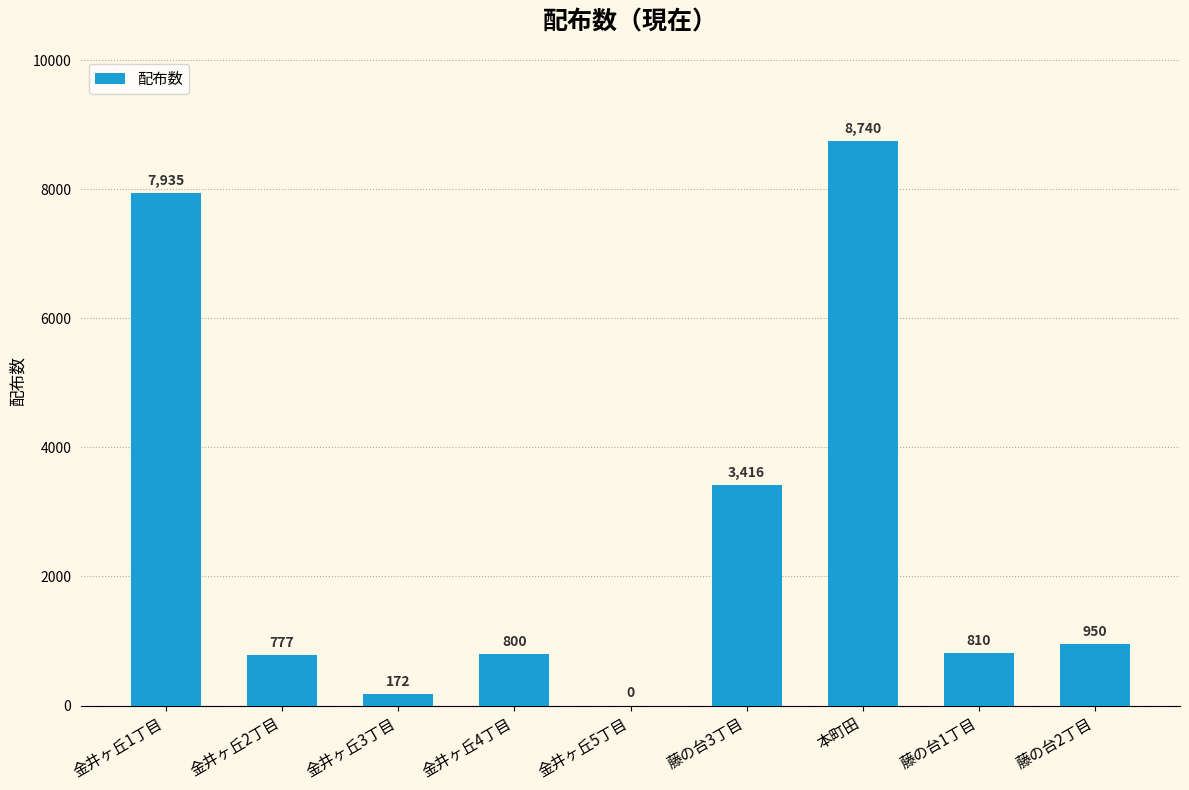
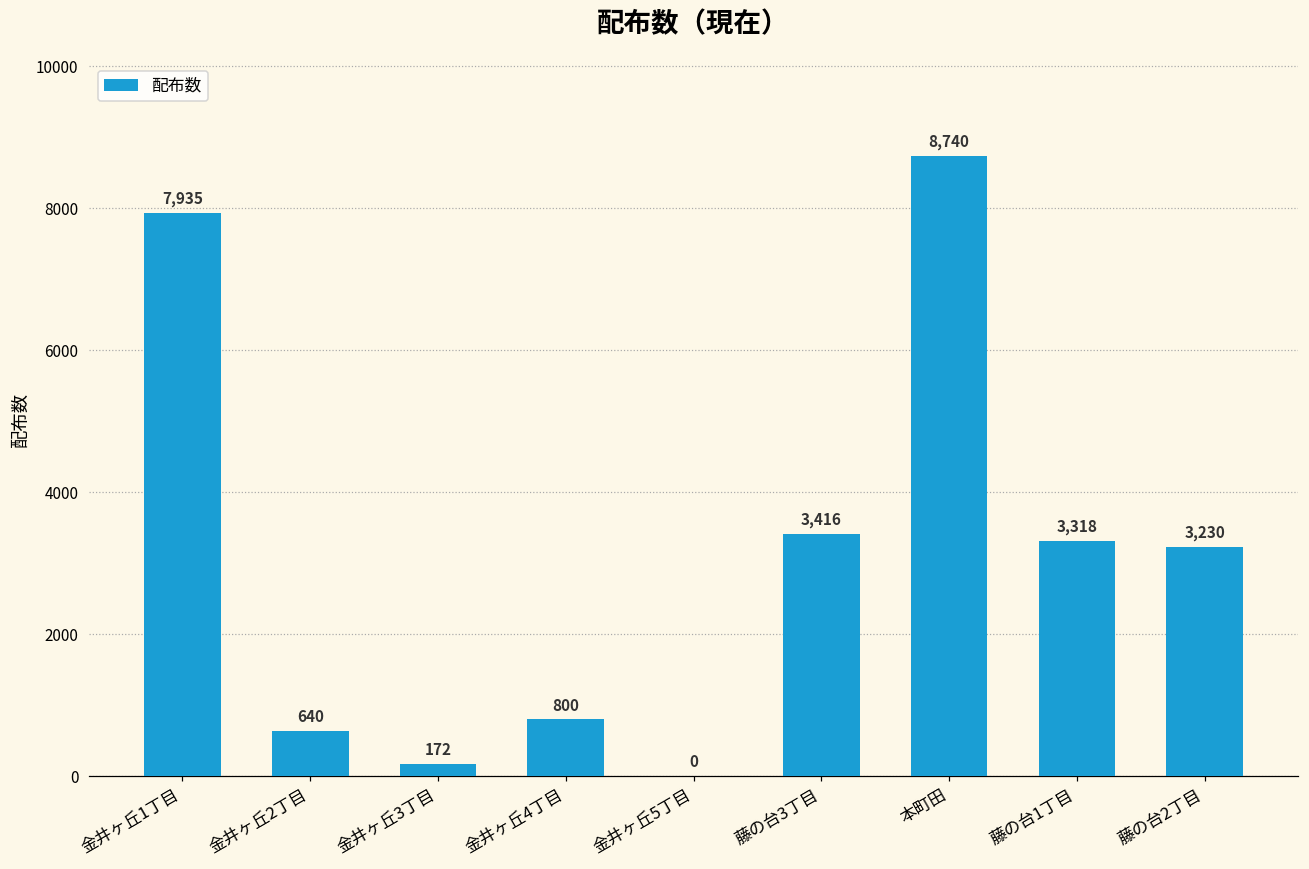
金井ヶ丘2丁目: 777 -> 640
藤の台1丁目: 810 -> 3,318
藤の台2丁目: 950 -> 3,230
